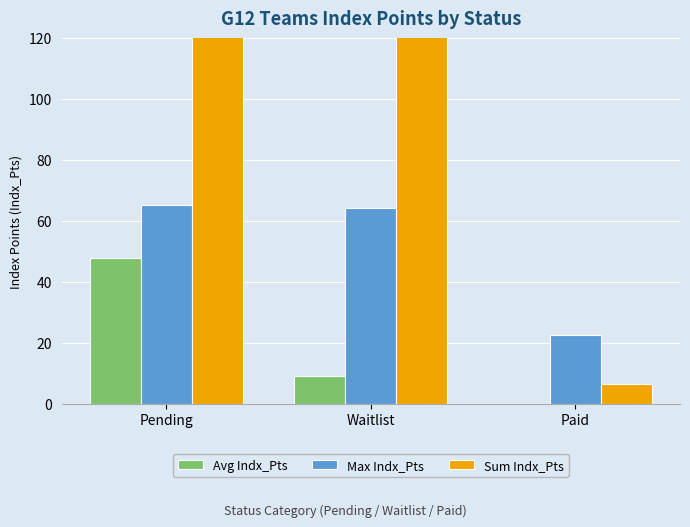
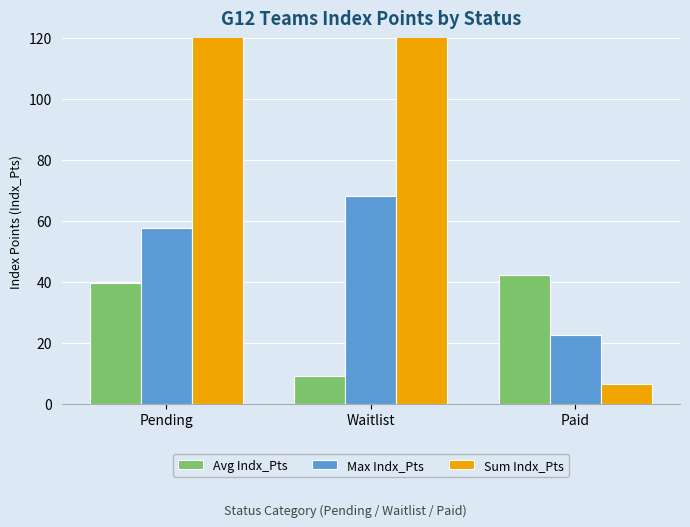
Avg Indx_Pts, Pending: 48 -> 40
Max Indx_Pts, Pending: 65 -> 58
Max Indx_Pts, Waitlist: 64 -> 68
Avg Indx_Pts, Paid: 0 -> 42
